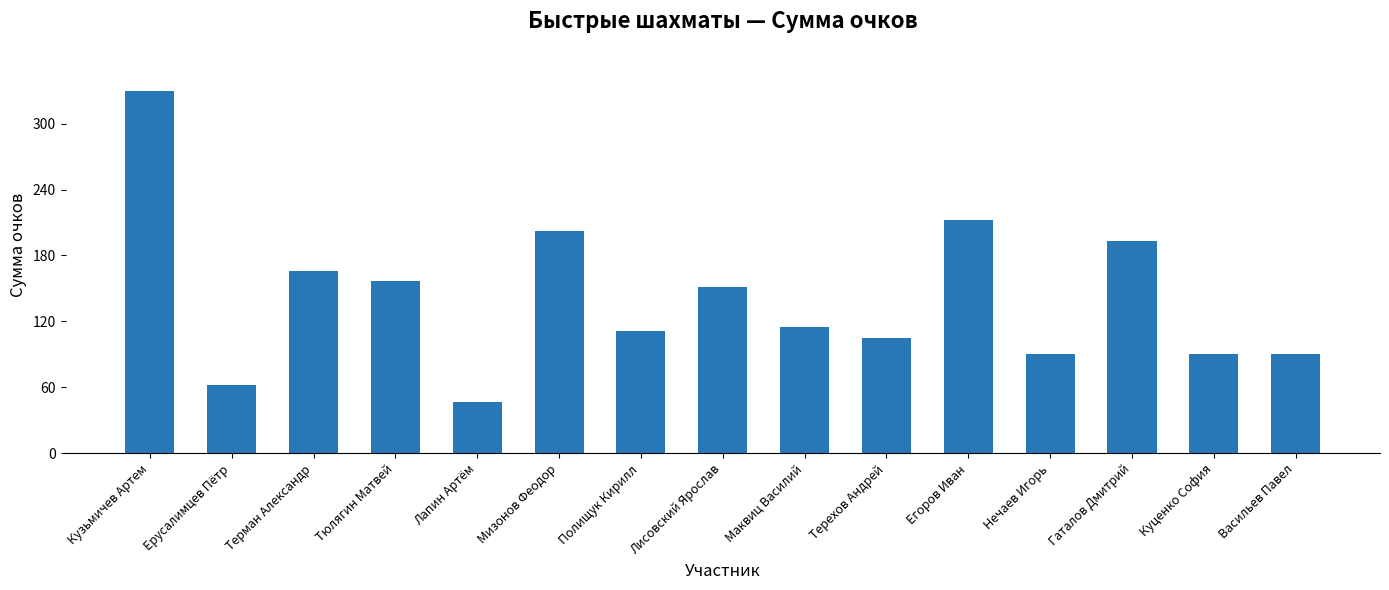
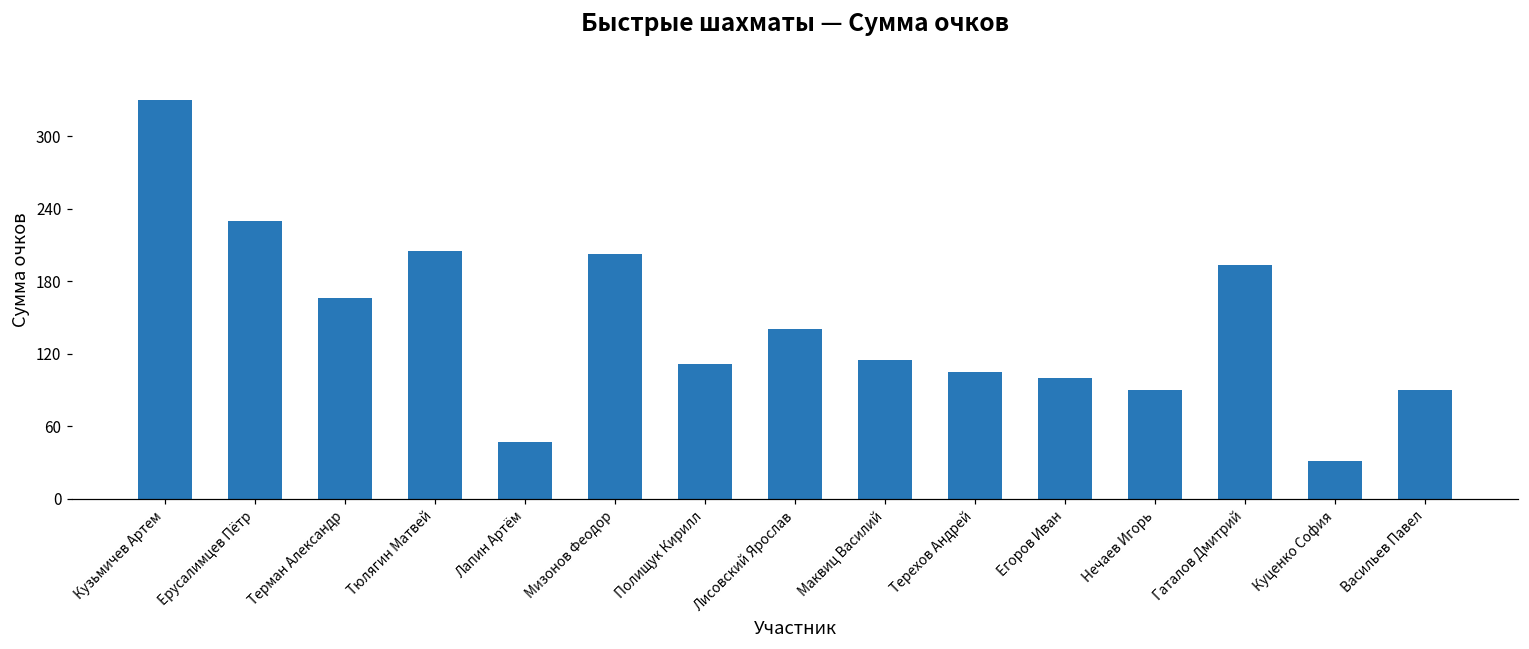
Ерусалимцев Пётр: 62 -> 230
Тюлягин Матвей: 157 -> 205
Лисовский Ярослав: 151 -> 140
Егоров Иван: 212 -> 100
Куценко София: 90 -> 31
